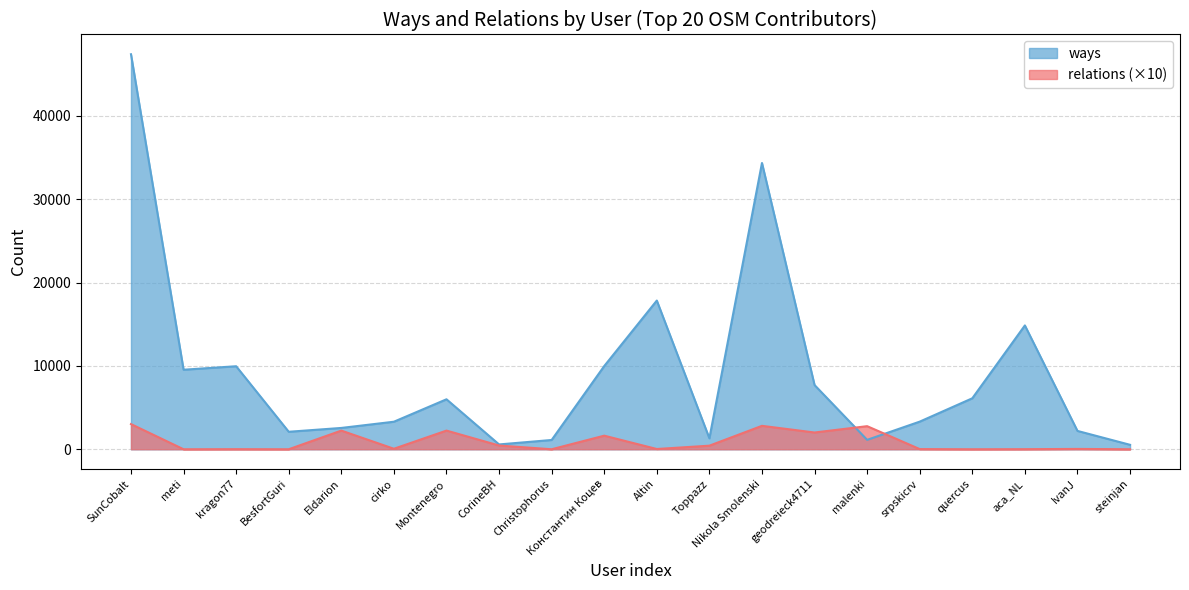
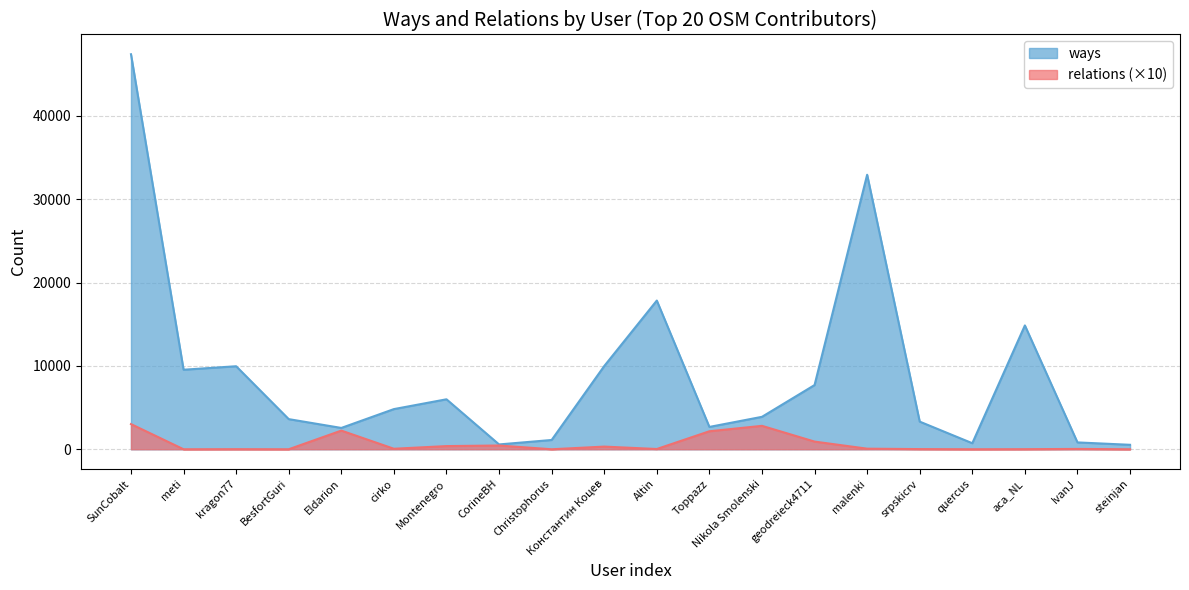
ways, BesfortGuri: 2000 -> 4000
ways, cirko: 3000 -> 5000
relations (×10), Montenegro: 2000 -> 0
relations (×10), Константин Коцев: 2000 -> 0
ways, Toppazz: 1000 -> 3000
relations (×10), Toppazz: 0 -> 2000
ways, Nikola Smolenski: 34000 -> 4000
relations (×10), geodreieck4711: 2000 -> 1000
ways, malenki: 1000 -> 33000
relations (×10), malenki: 3000 -> 0
ways, quercus: 6000 -> 1000
ways, IvanJ: 2000 -> 1000
